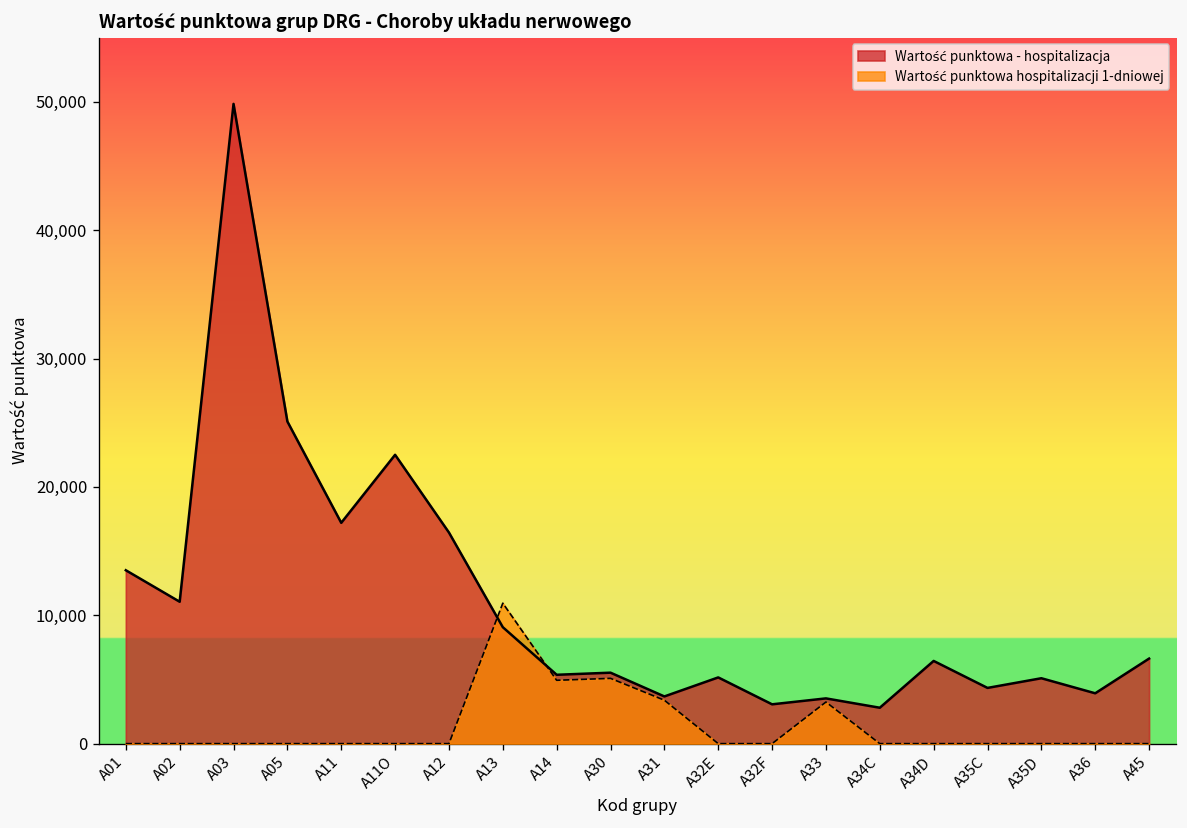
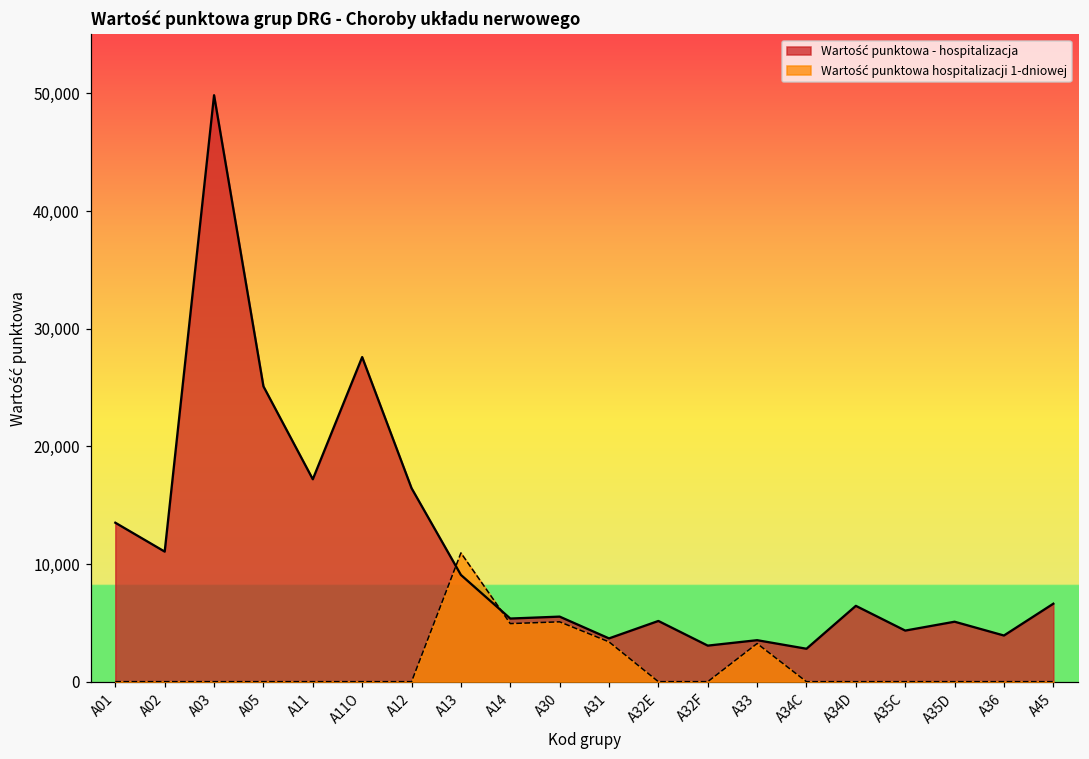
Wartość punktowa - hospitalizacja, A11O: 22,500 -> 27,600
